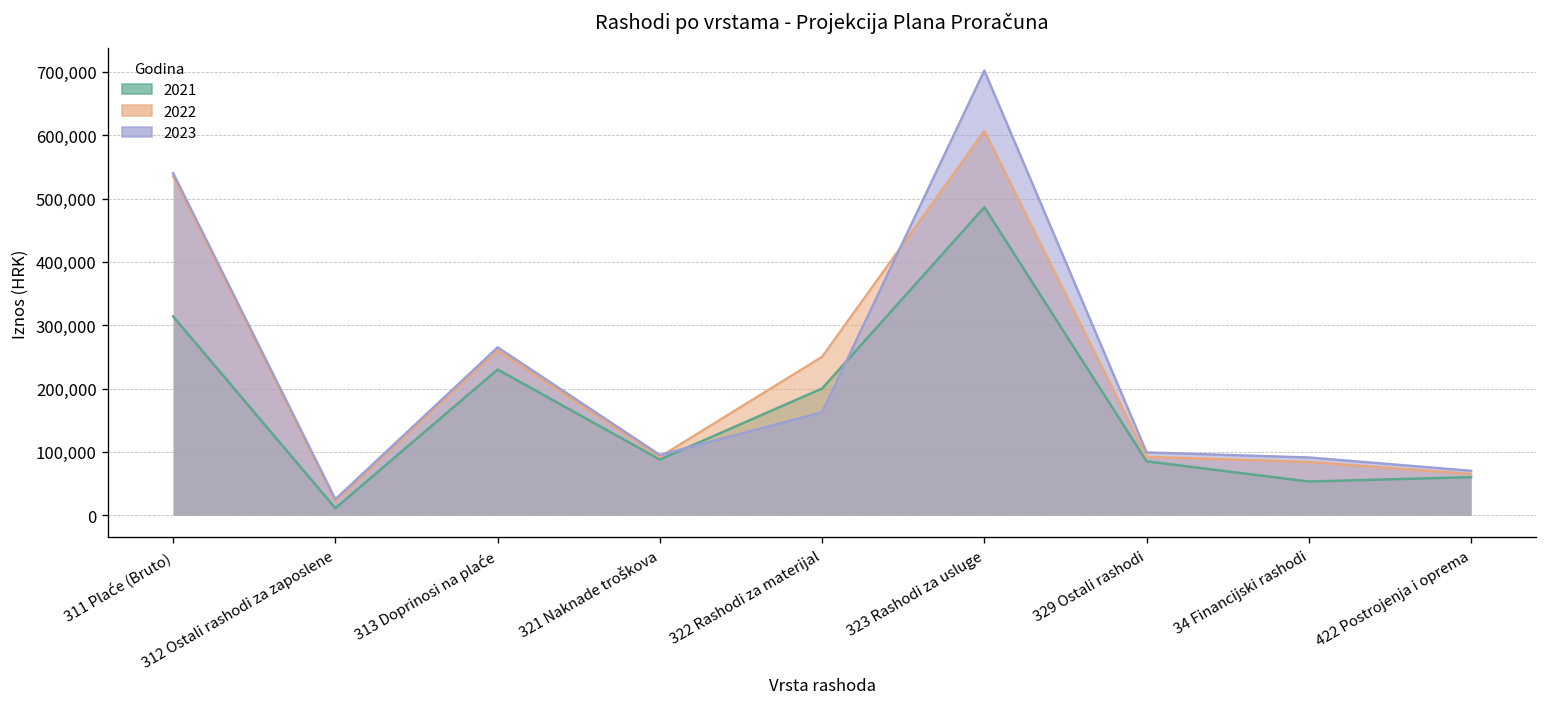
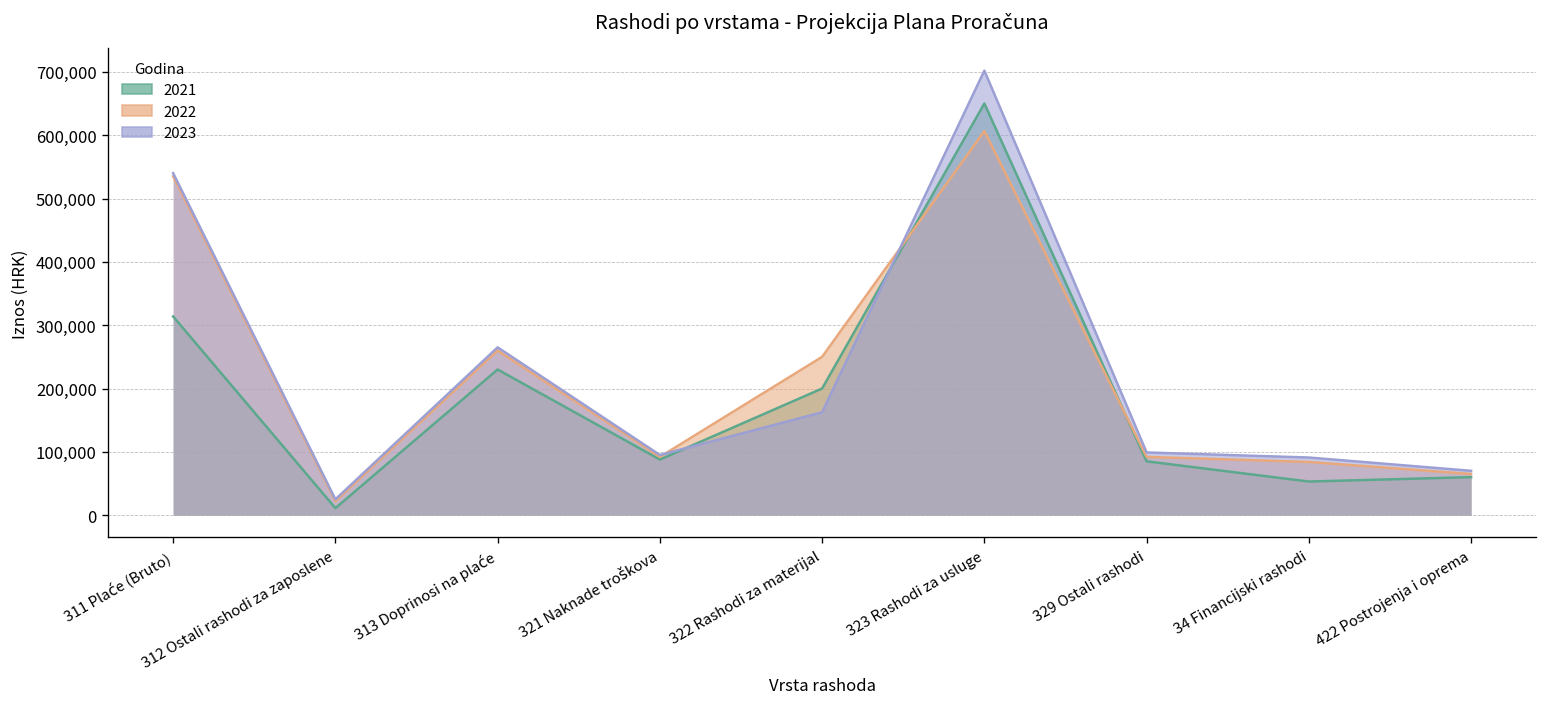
2021, 323 Rashodi za usluge: 490,000 -> 650,000
